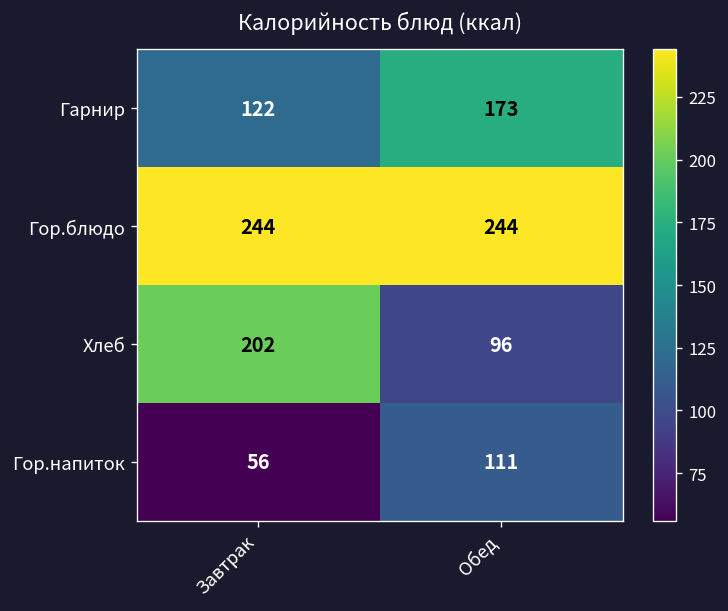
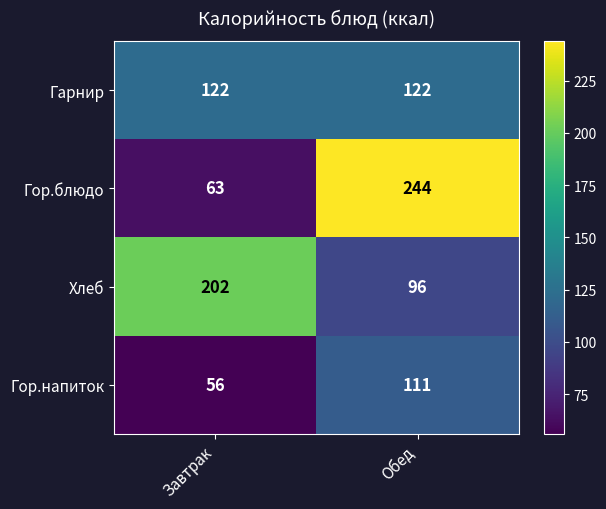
Гарнир, Обед: 173 -> 122
Гор.блюдо, Завтрак: 244 -> 63
